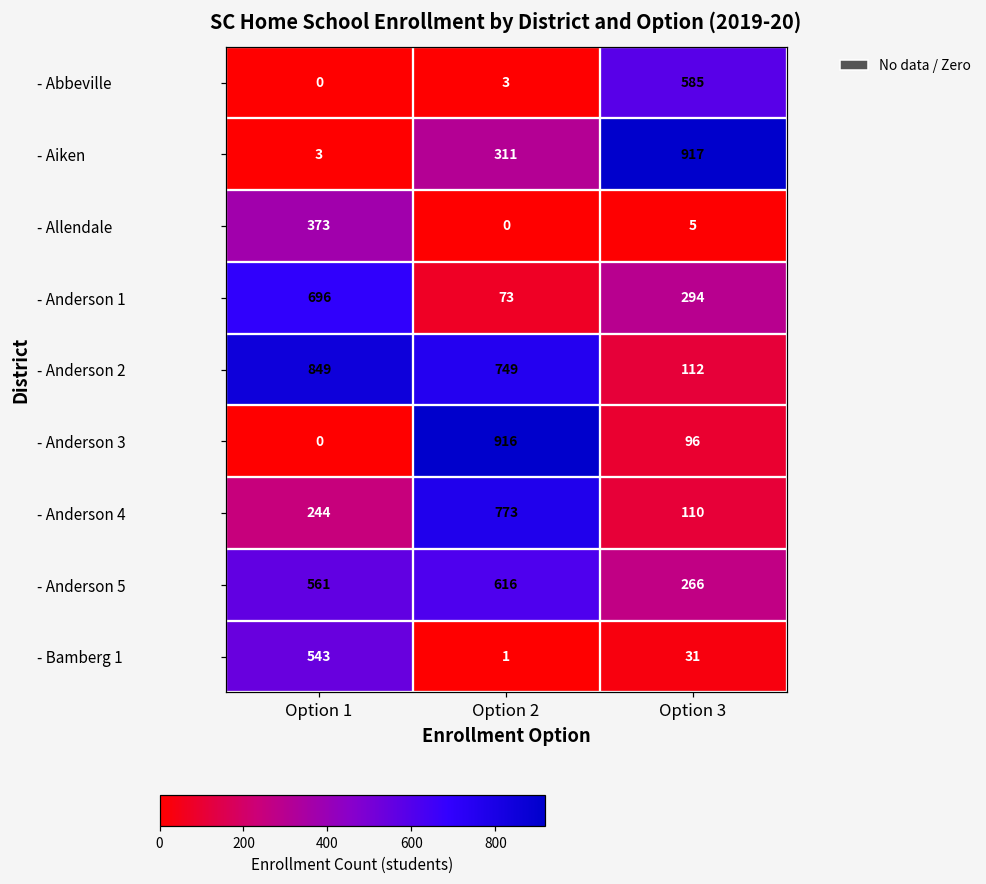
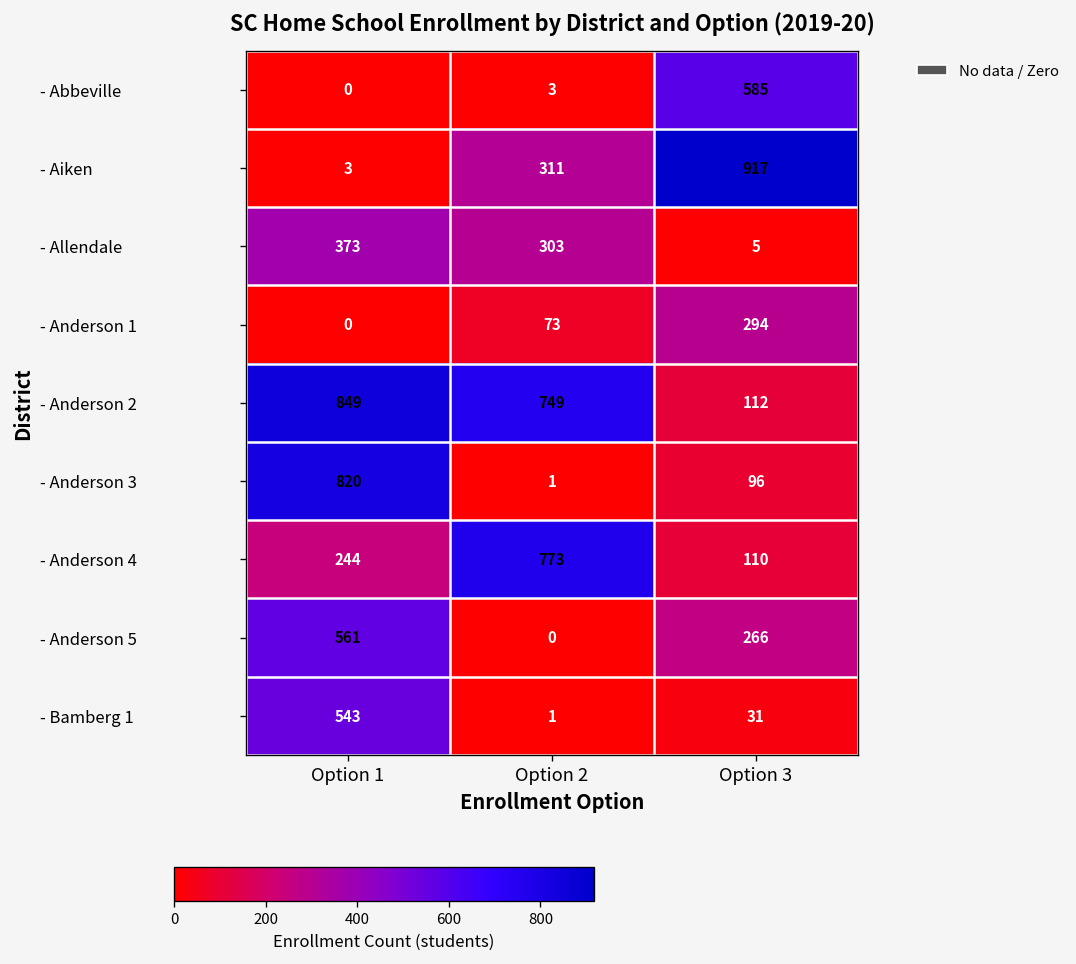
- Allendale, Option 2: 0 -> 303
- Anderson 1, Option 1: 696 -> 0
- Anderson 3, Option 1: 0 -> 820
- Anderson 3, Option 2: 916 -> 1
- Anderson 5, Option 2: 616 -> 0
